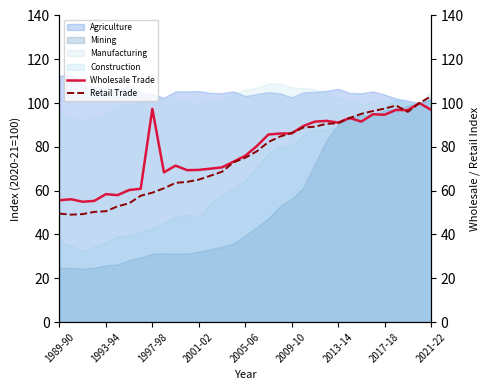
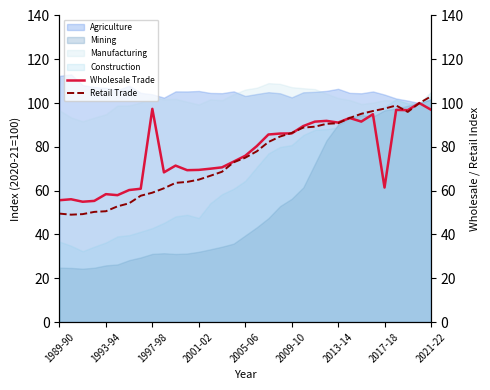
Wholesale Trade, 2017-18: 95 -> 61
